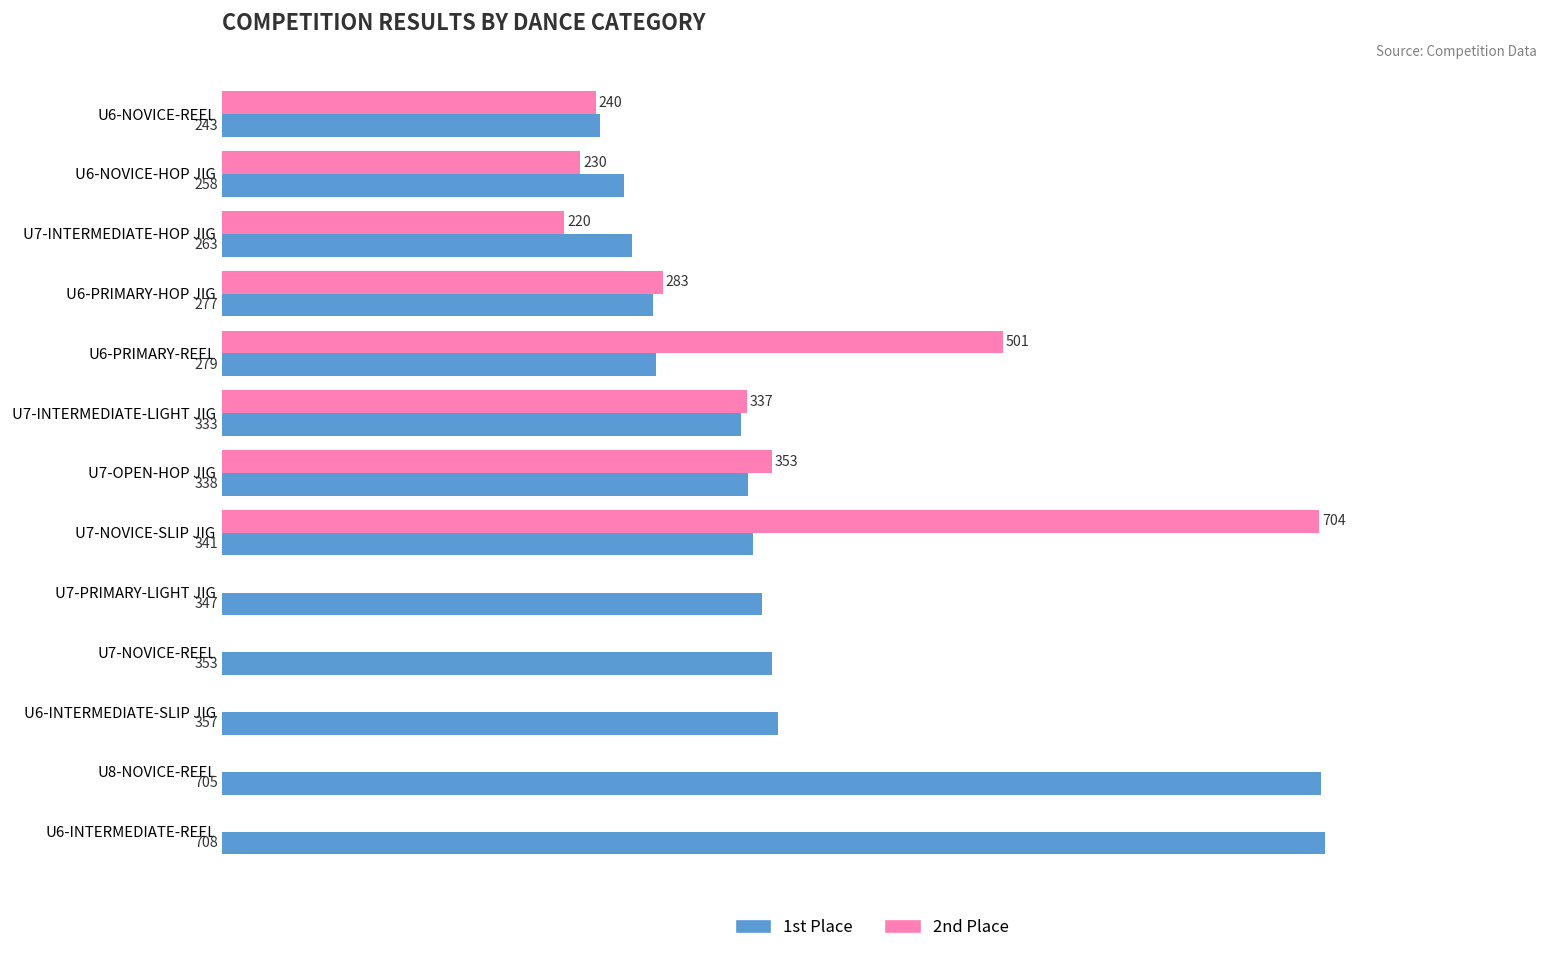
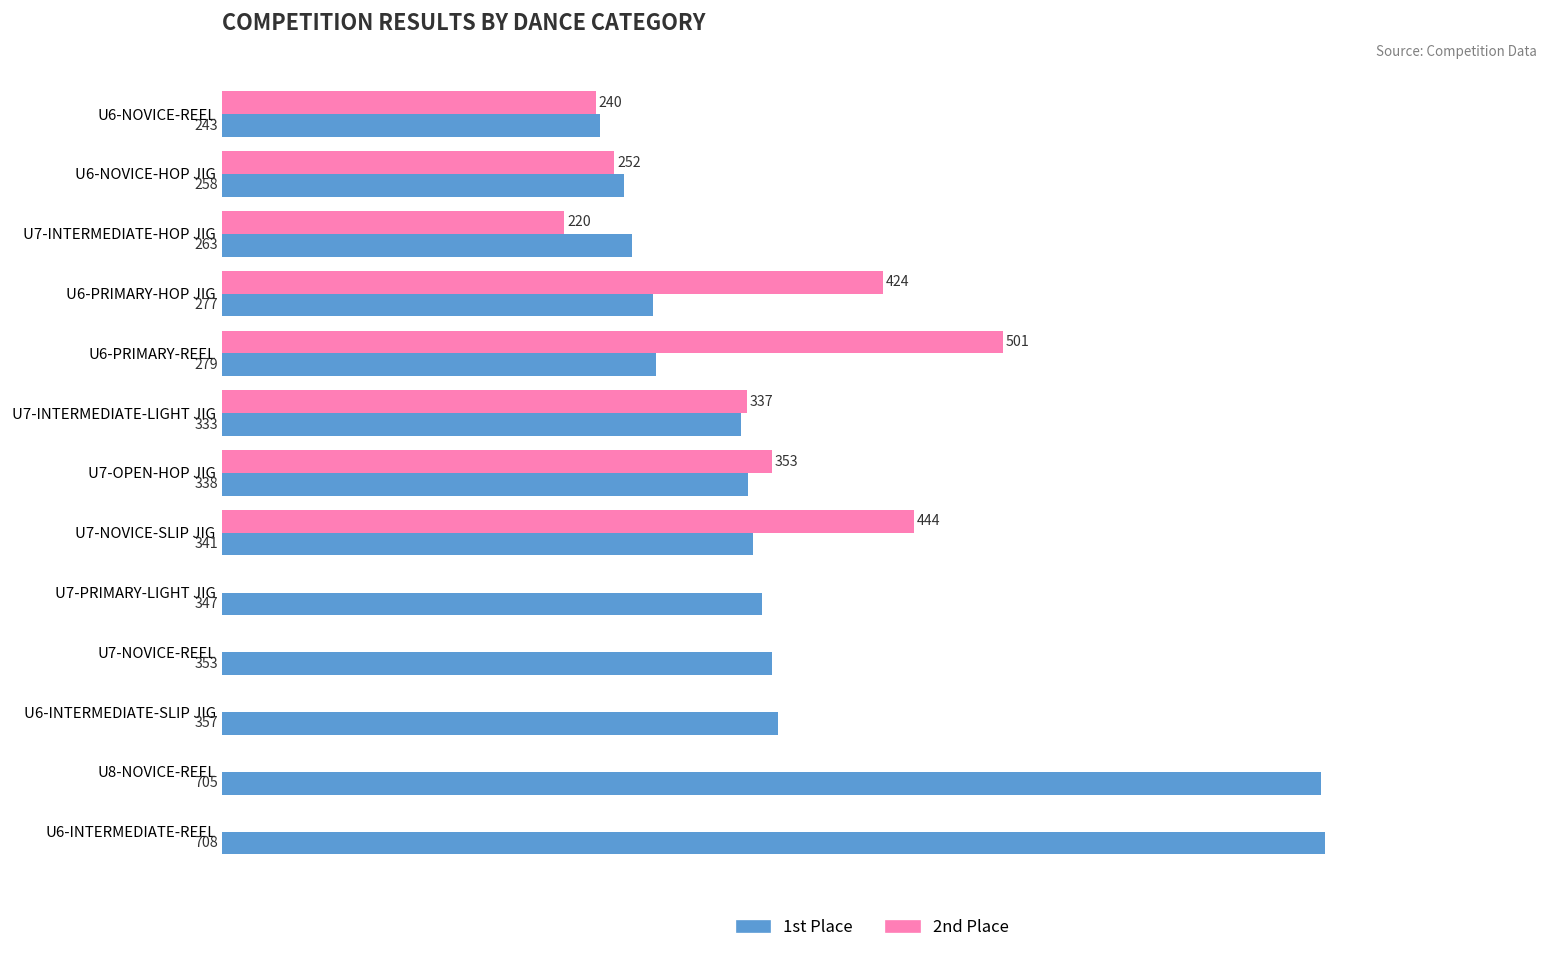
2nd Place, U6-NOVICE-HOP JIG: 230 -> 252
2nd Place, U6-PRIMARY-HOP JIG: 283 -> 424
2nd Place, U7-NOVICE-SLIP JIG: 704 -> 444
